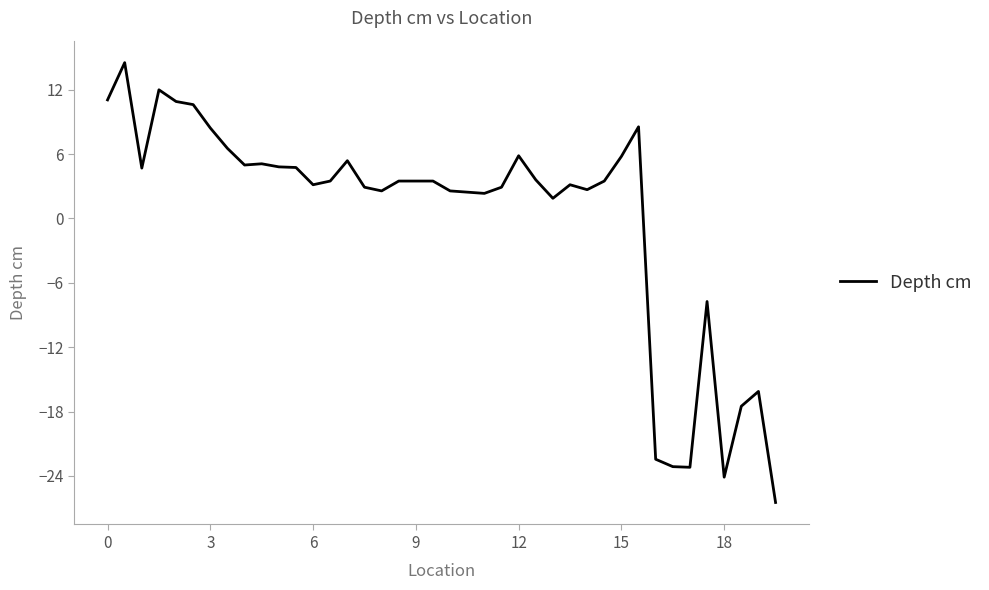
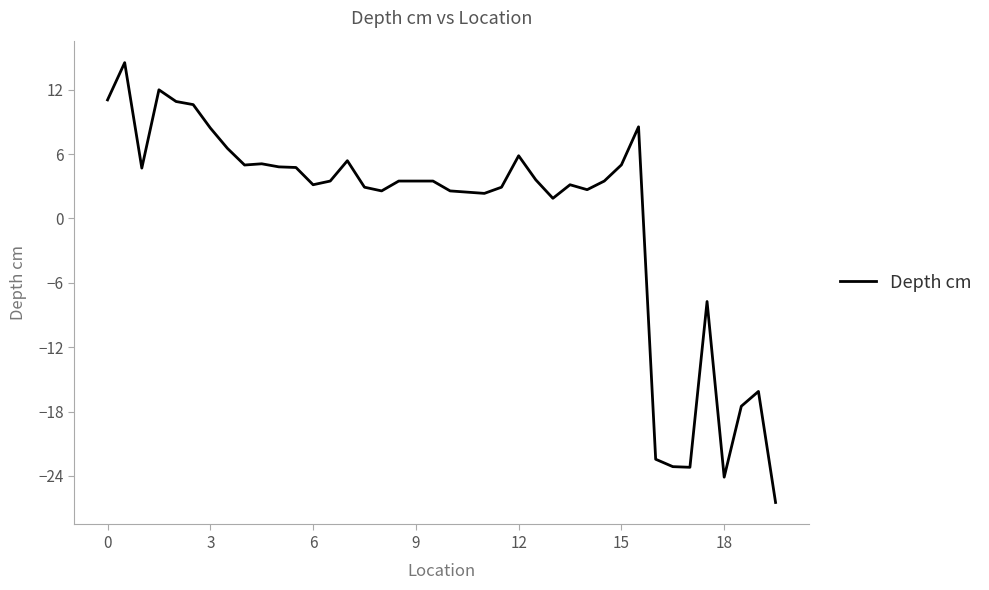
15: 5.8 -> 5.0
